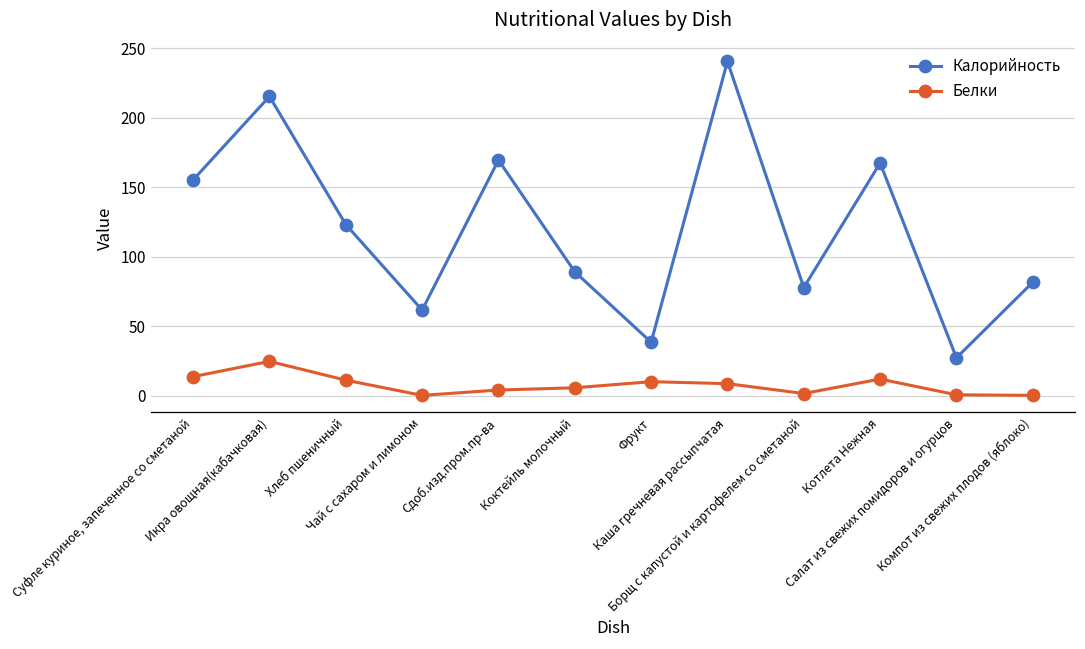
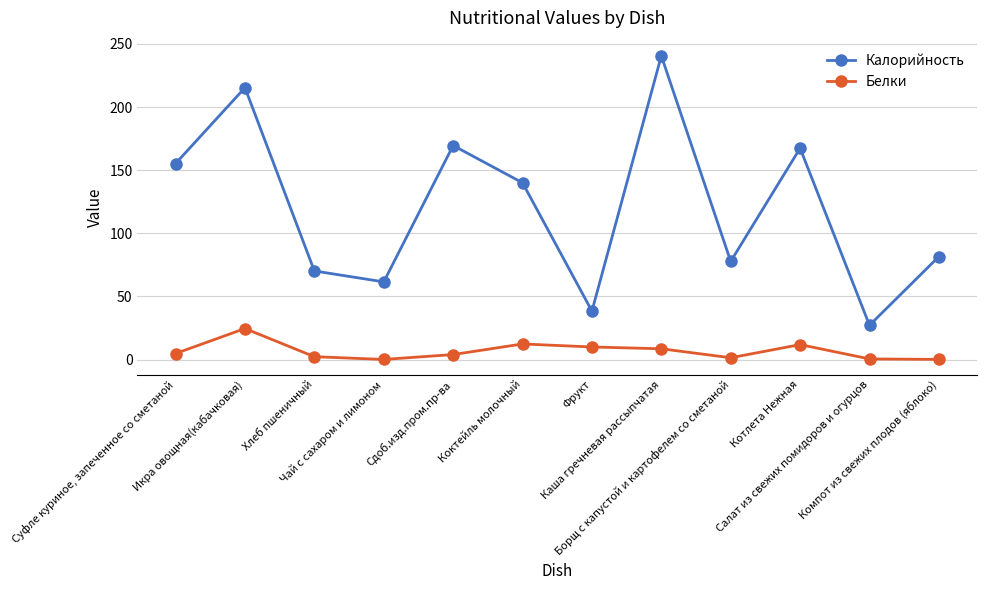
Белки, Суфле куриное, запеченное со сметаной: 14 -> 5
Калорийность, Хлеб пшеничный: 123 -> 70
Белки, Хлеб пшеничный: 11 -> 2
Калорийность, Коктейль молочный: 89 -> 140
Белки, Коктейль молочный: 6 -> 12
